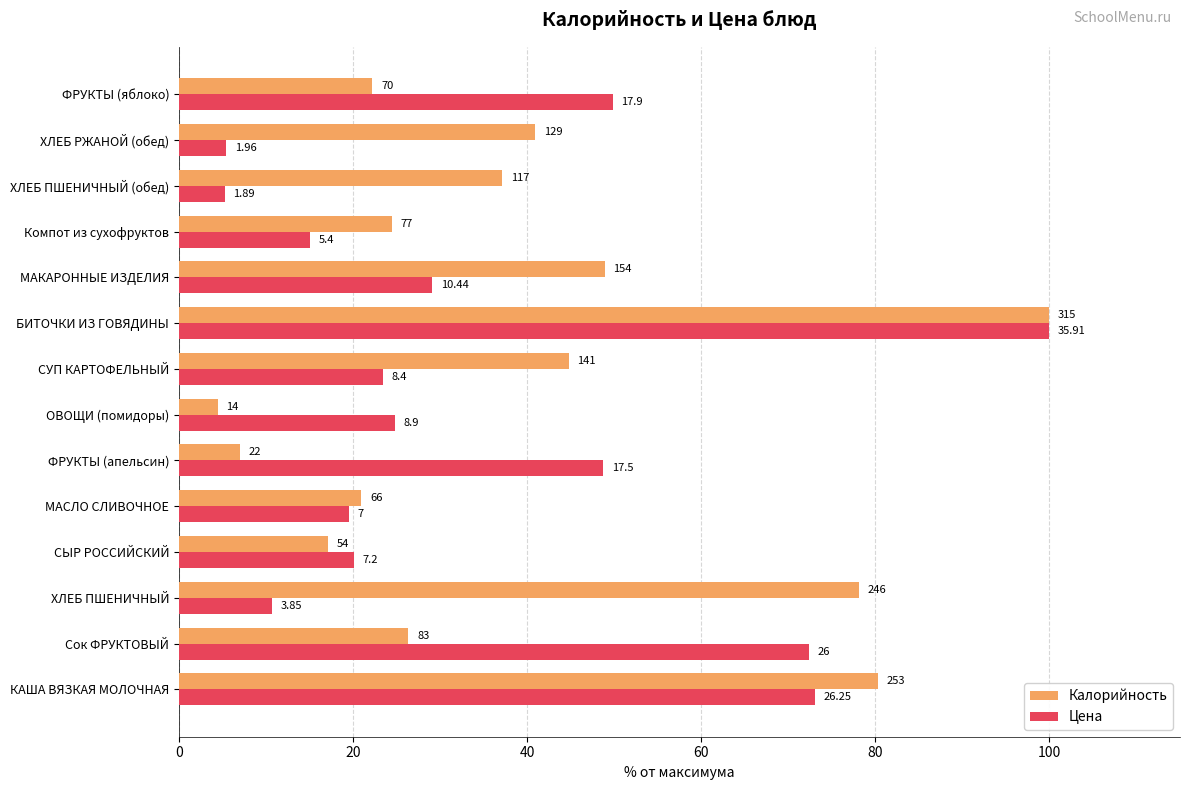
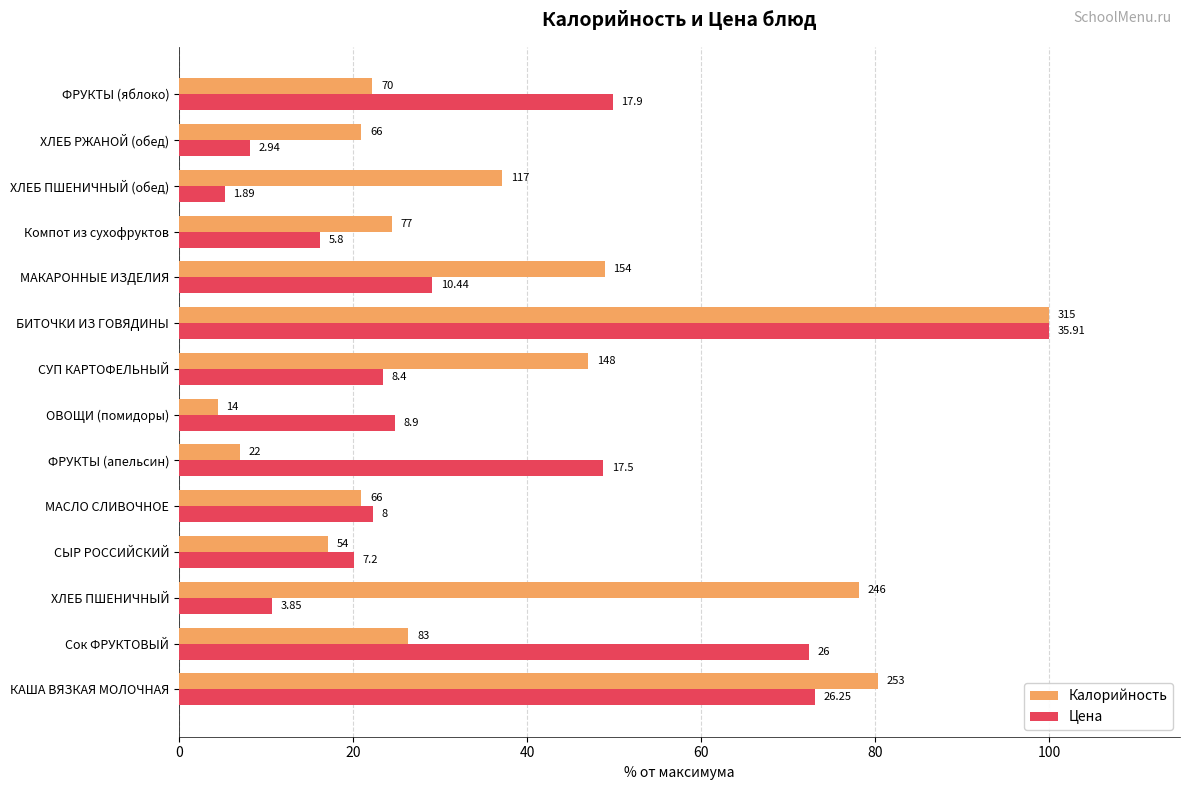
Калорийность, ХЛЕБ РЖАНОЙ (обед): 129 -> 66
Цена, ХЛЕБ РЖАНОЙ (обед): 1.96 -> 2.94
Цена, Компот из сухофруктов: 5.4 -> 5.8
Калорийность, СУП КАРТОФЕЛЬНЫЙ: 141 -> 148
Цена, МАСЛО СЛИВОЧНОЕ: 7 -> 8
